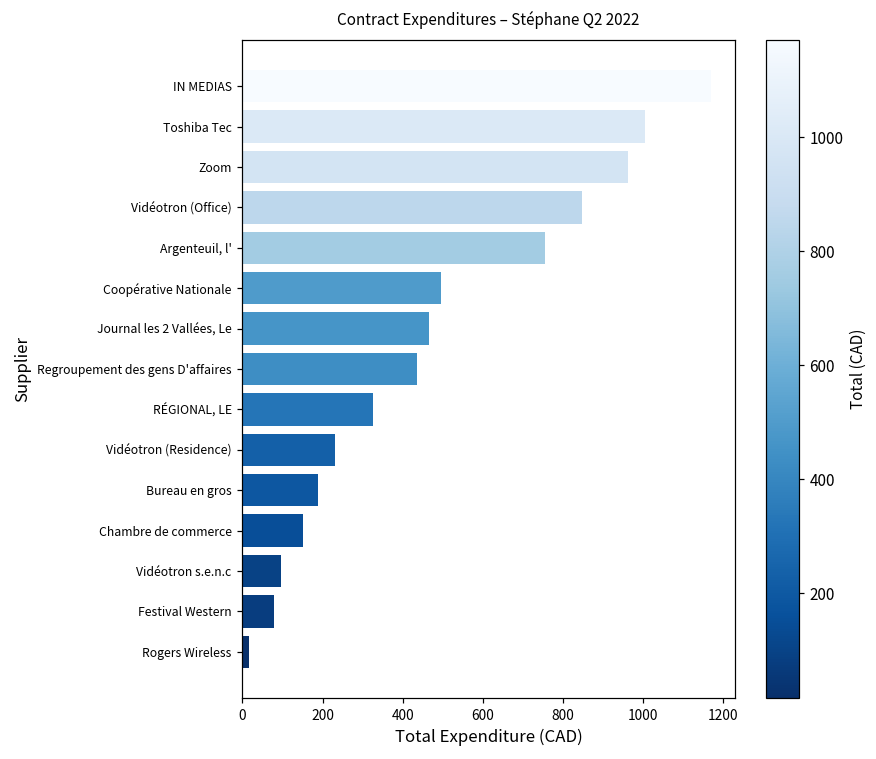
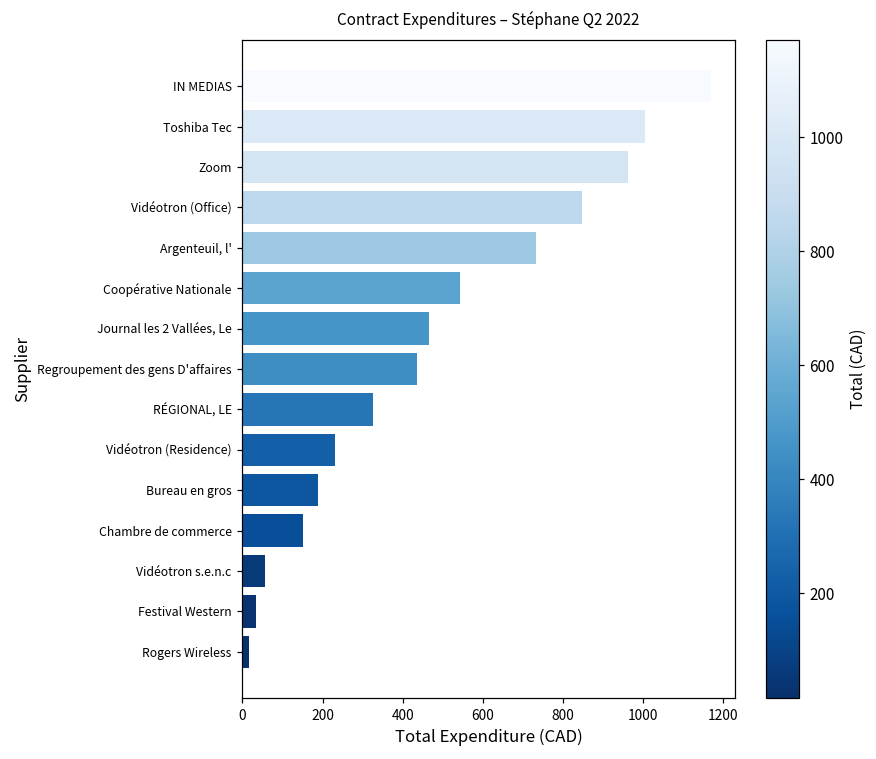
Argenteuil, l': 750 -> 730
Coopérative Nationale: 500 -> 540
Vidéotron s.e.n.c: 100 -> 60
Festival Western: 80 -> 30
